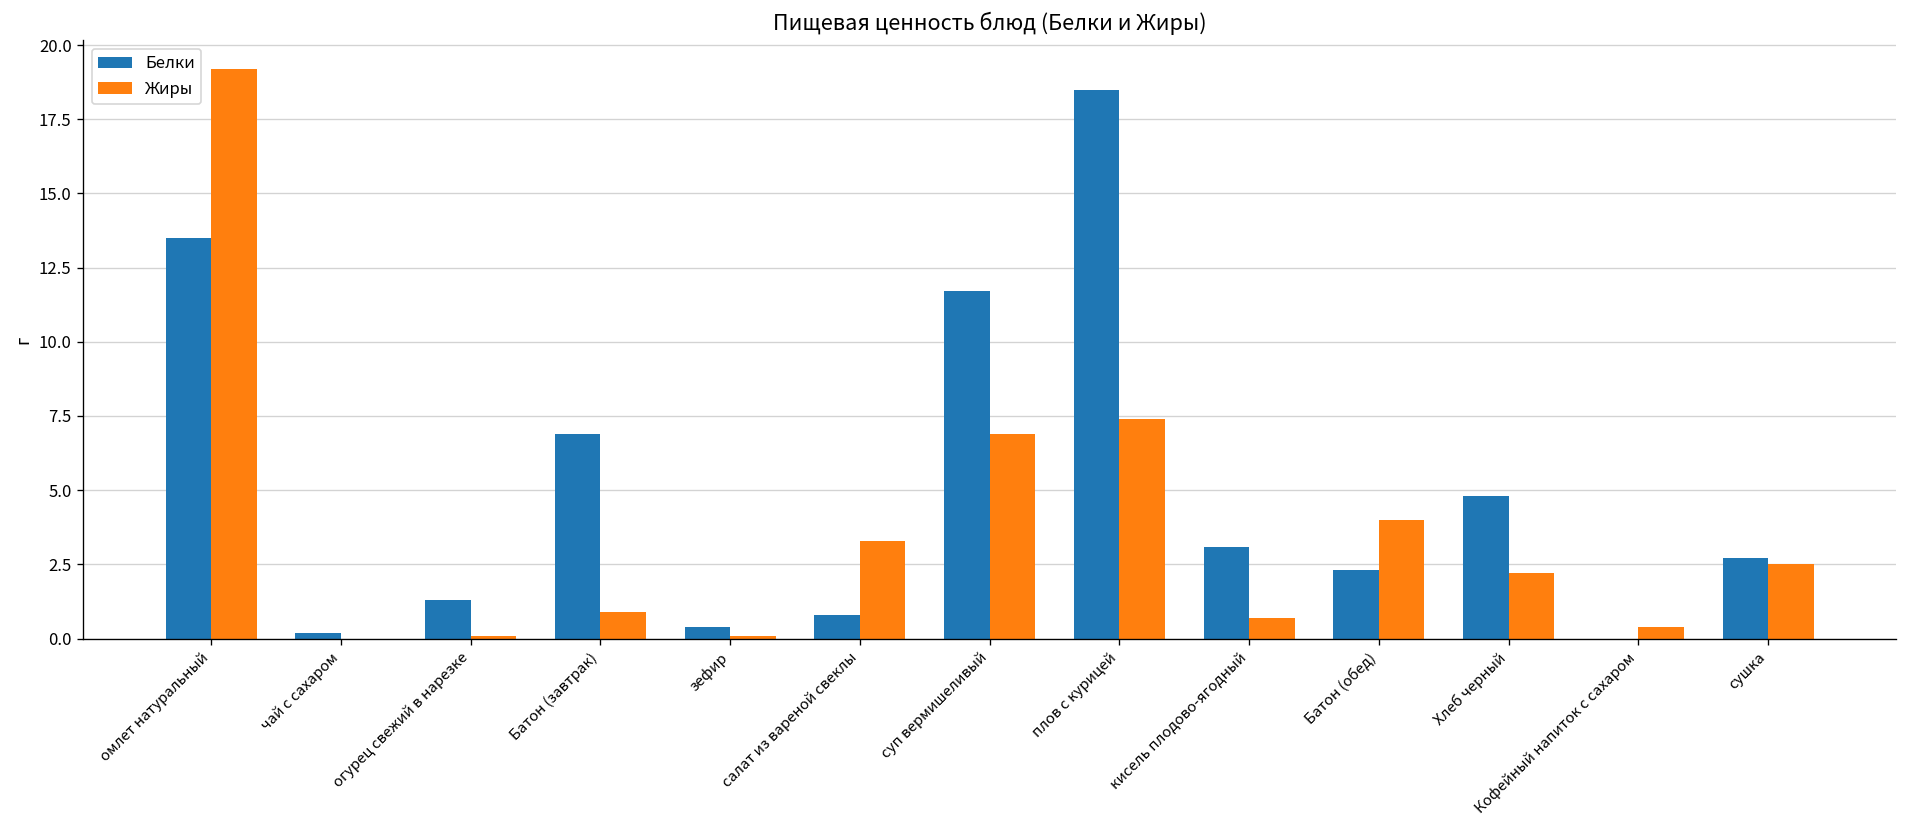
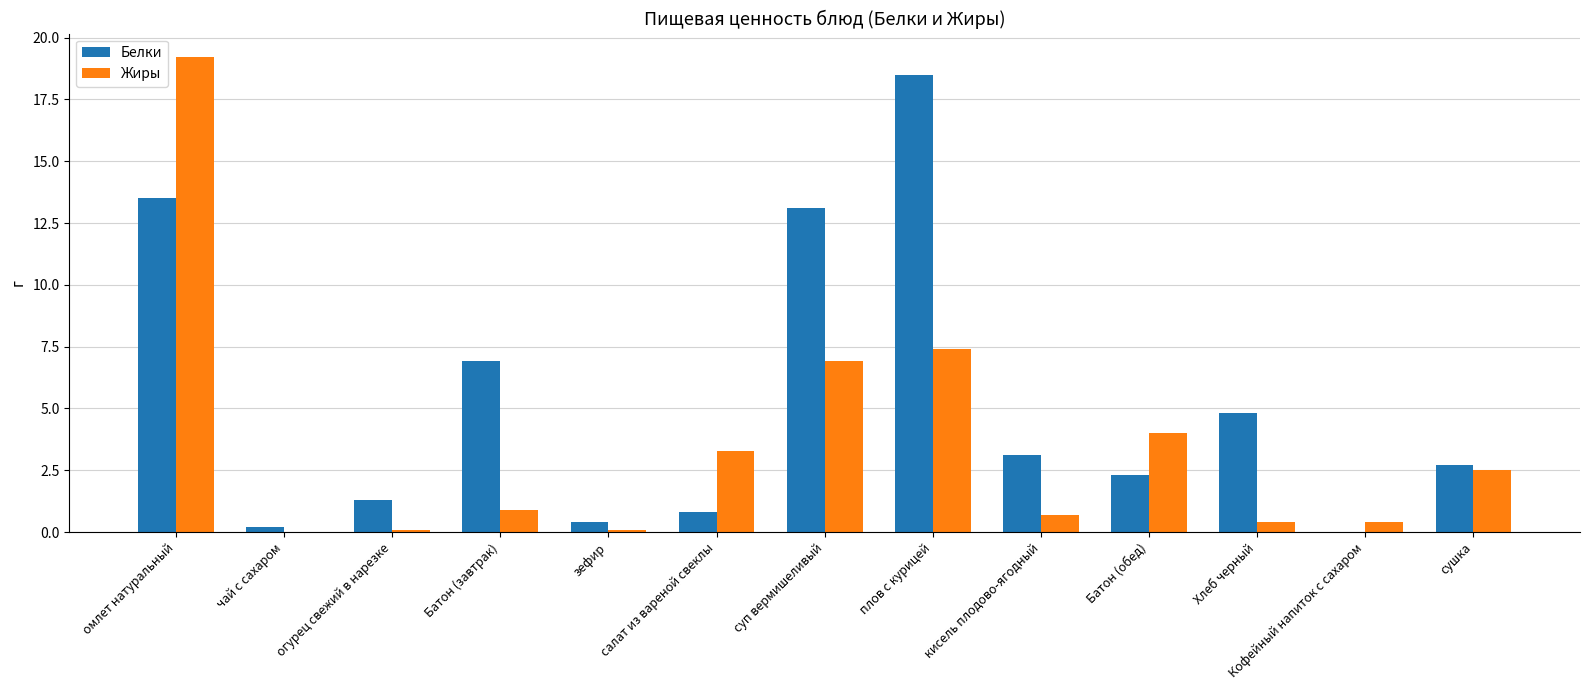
Белки, суп вермишеливый: 11.7 -> 13.1
Жиры, Хлеб черный: 2.2 -> 0.4
